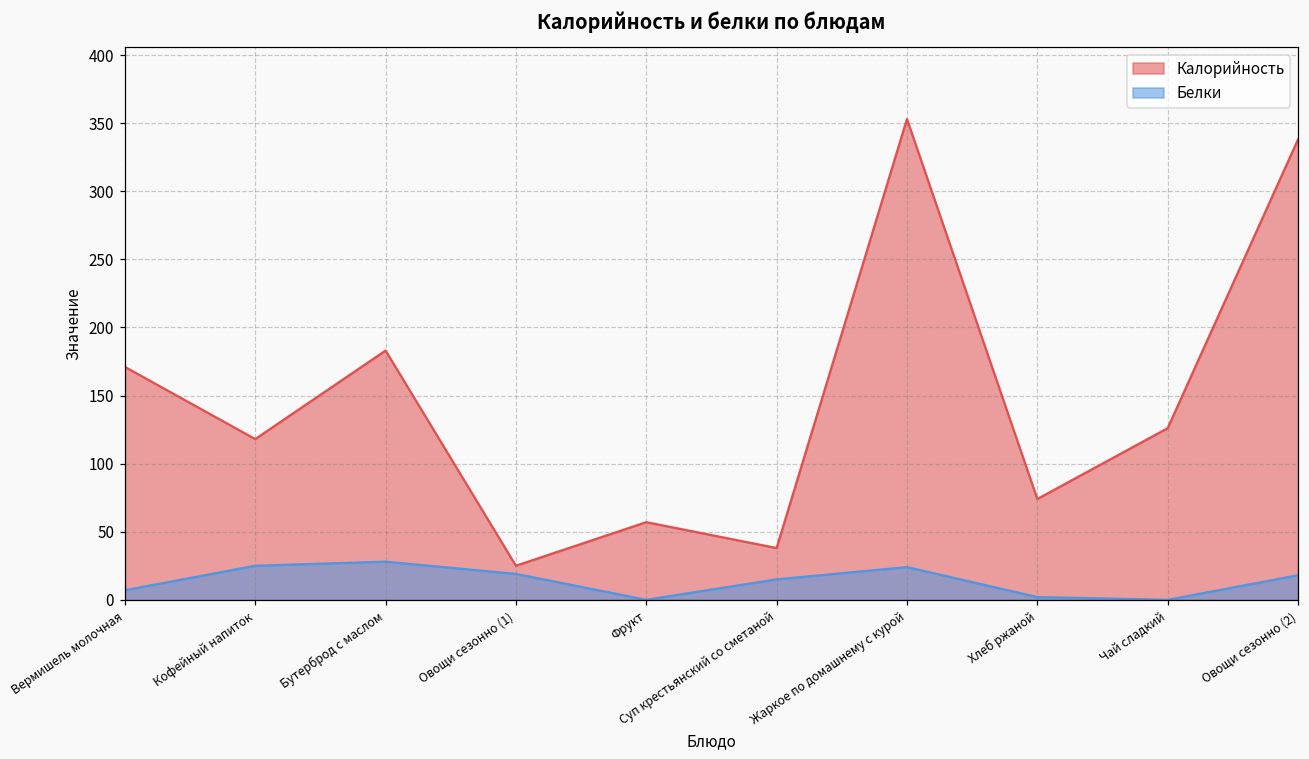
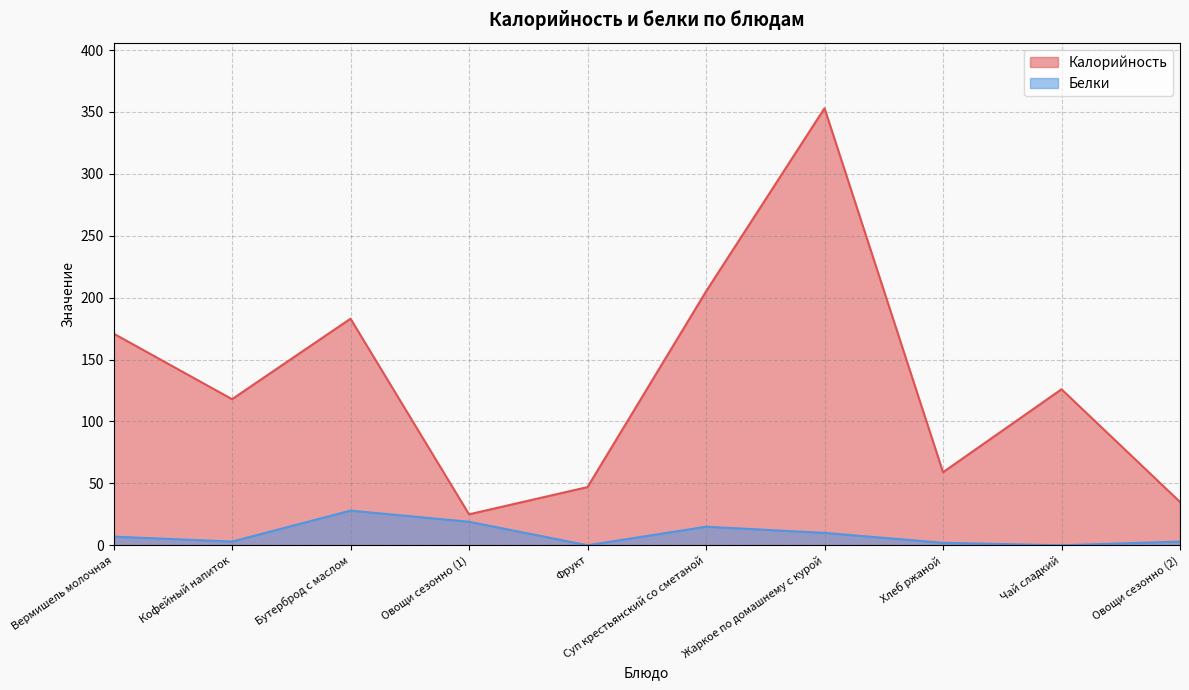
Белки, Кофейный напиток: 25 -> 3
Калорийность, Фрукт: 57 -> 47
Калорийность, Суп крестьянский со сметаной: 38 -> 205
Белки, Жаркое по домашнему с курой: 24 -> 10
Калорийность, Хлеб ржаной: 74 -> 59
Калорийность, Овощи сезонно (2): 338 -> 35
Белки, Овощи сезонно (2): 18 -> 3
